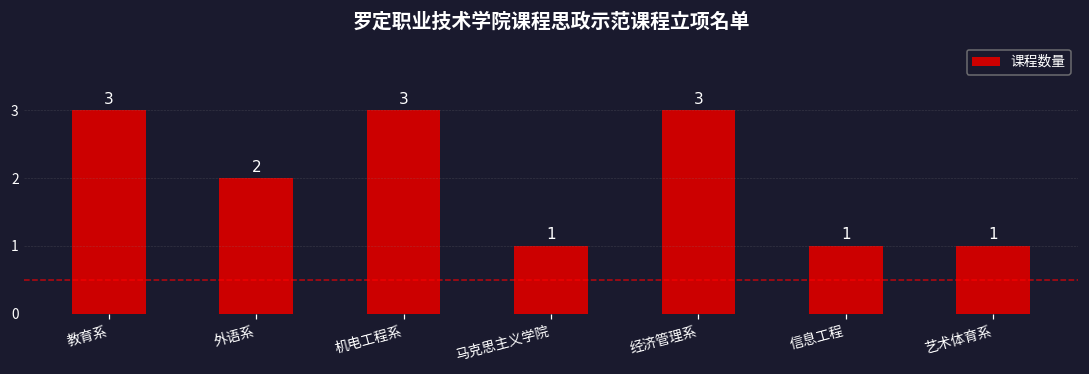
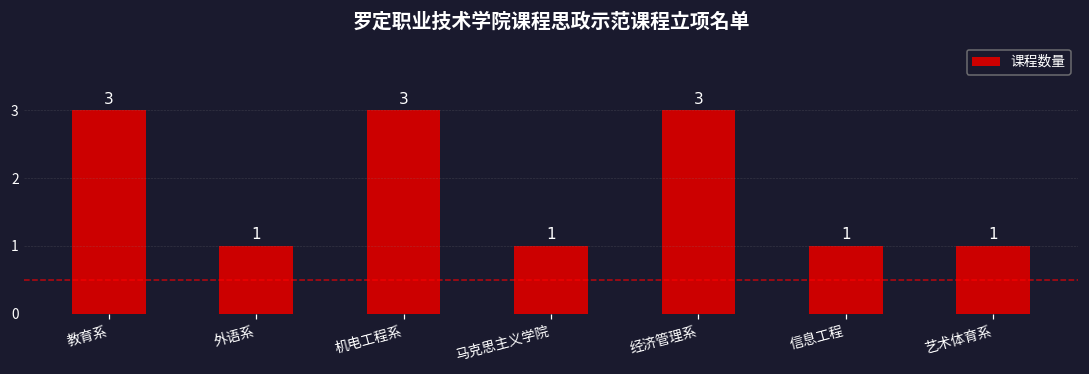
外语系: 2 -> 1
